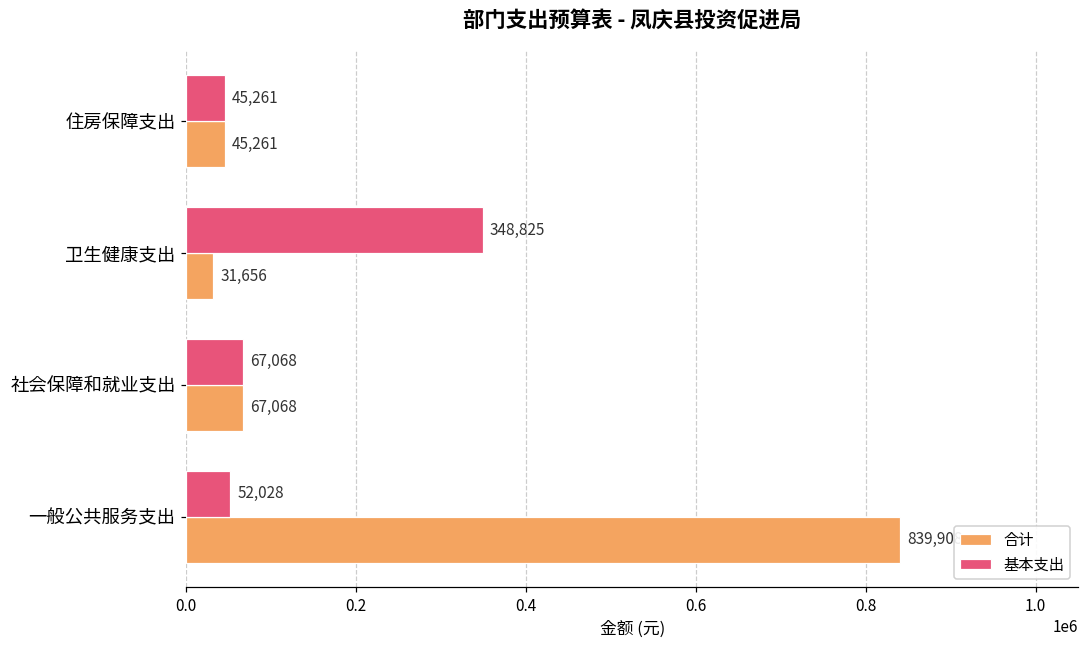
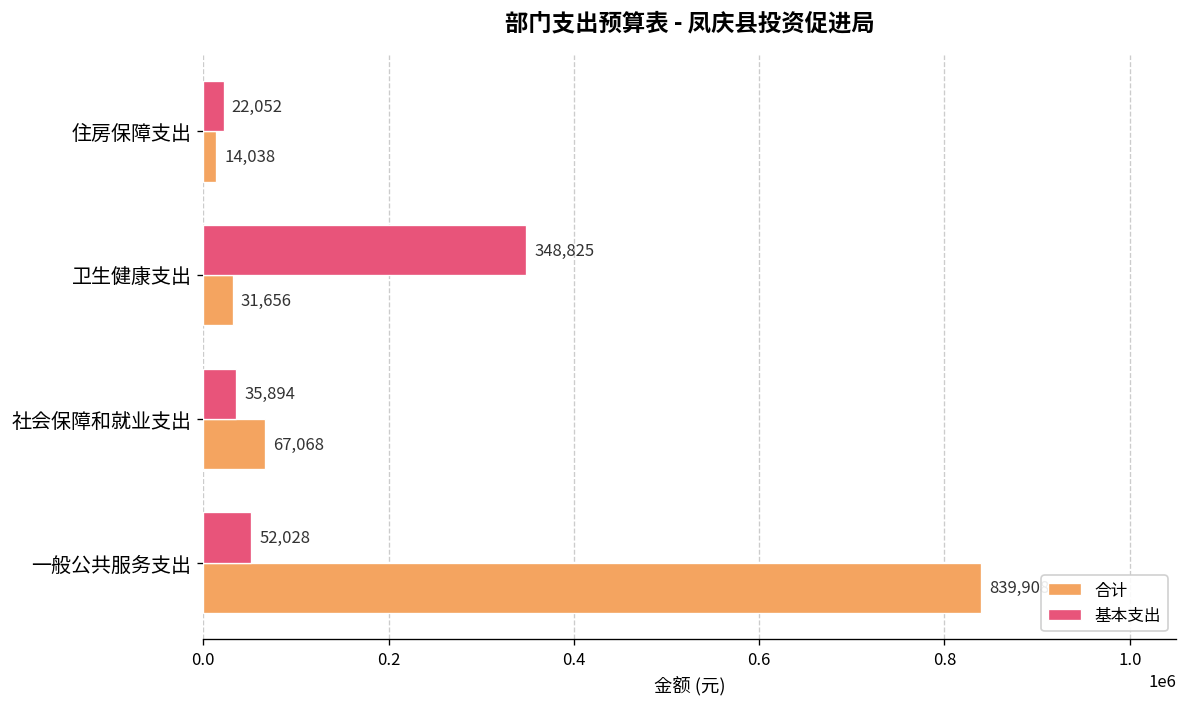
基本支出, 住房保障支出: 45,261 -> 22,052
合计, 住房保障支出: 45,261 -> 14,038
基本支出, 社会保障和就业支出: 67,068 -> 35,894
